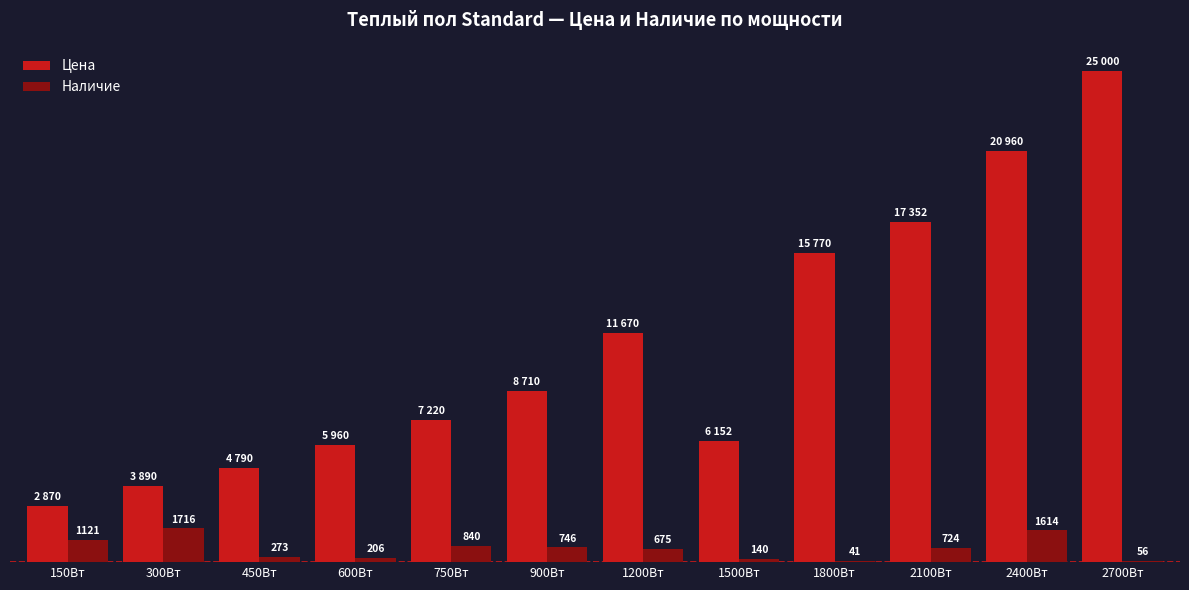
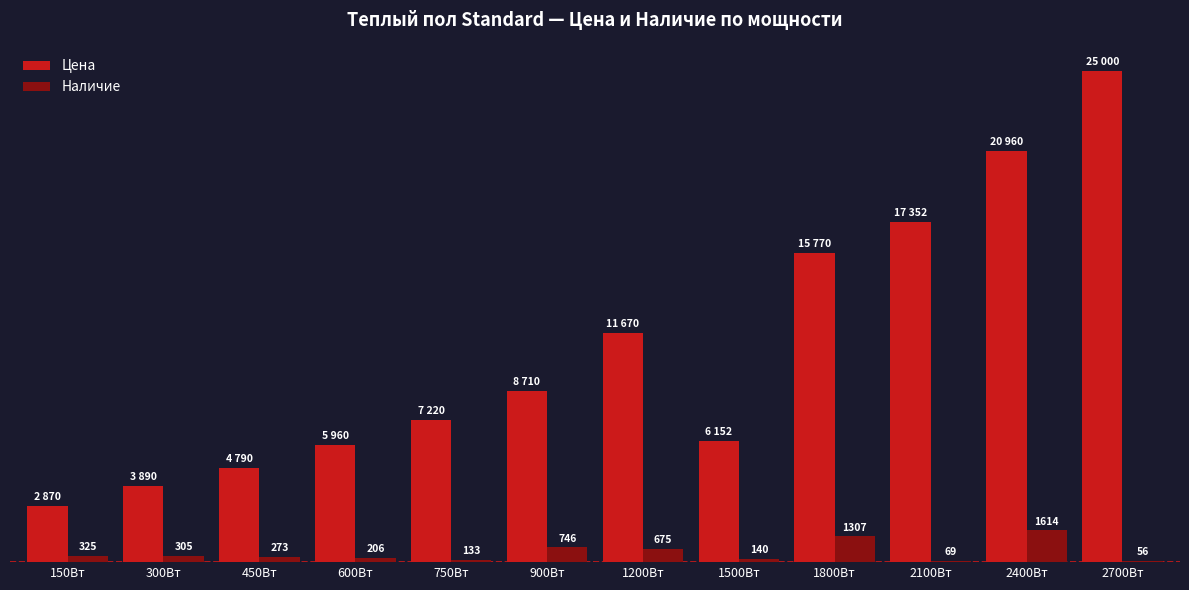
Наличие, 150Вт: 1121 -> 325
Наличие, 300Вт: 1716 -> 305
Наличие, 750Вт: 840 -> 133
Наличие, 1800Вт: 41 -> 1307
Наличие, 2100Вт: 724 -> 69
